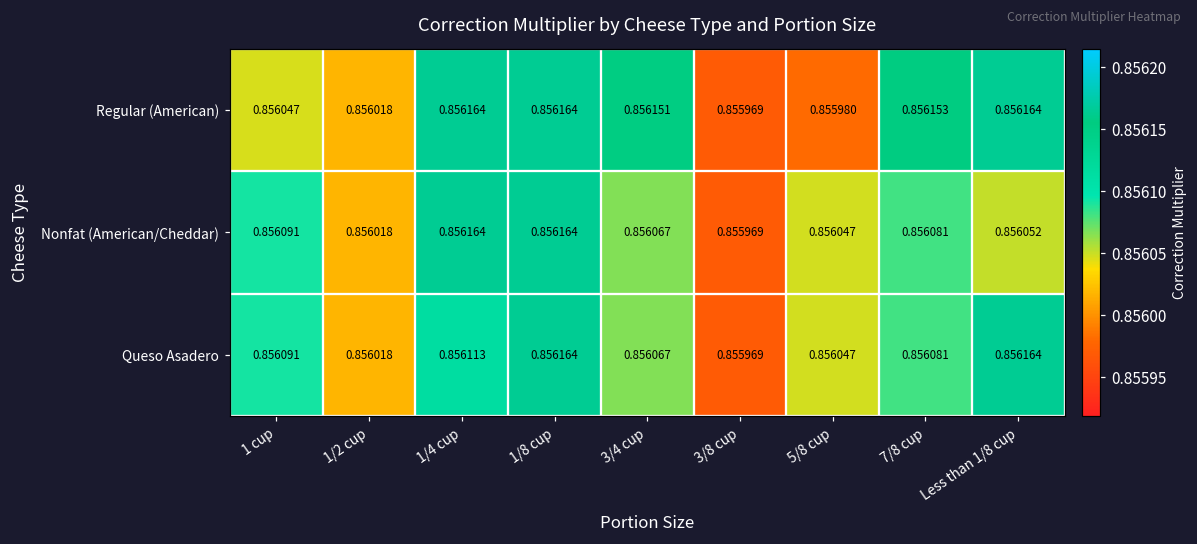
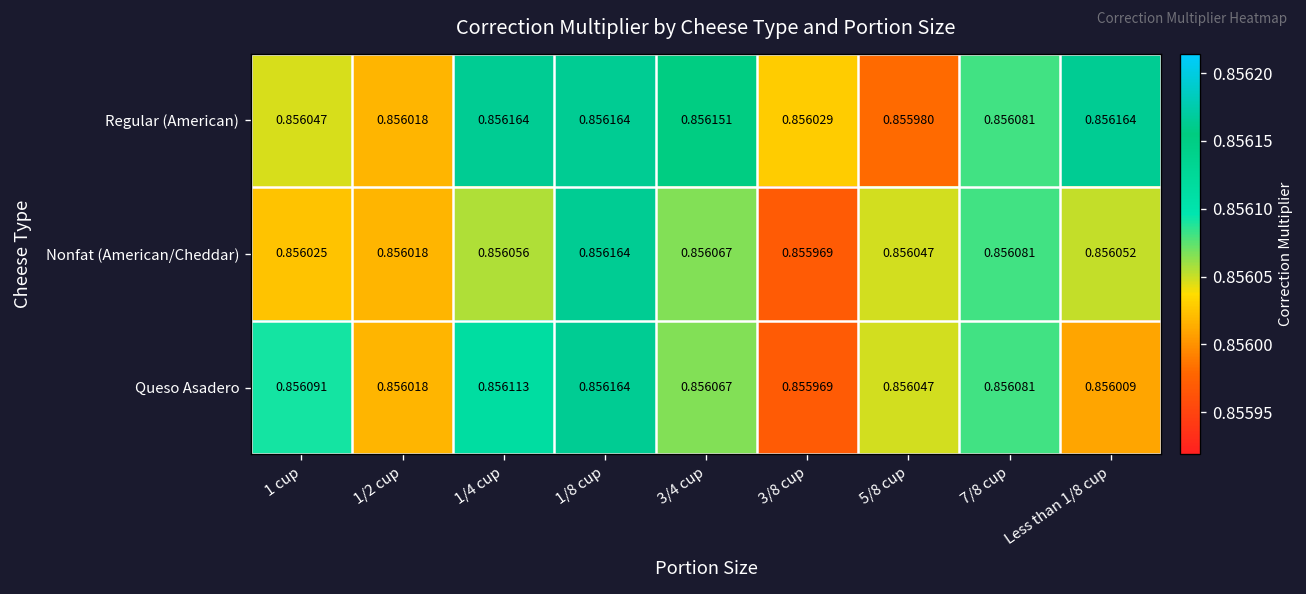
Regular (American), 3/8 cup: 0.855969 -> 0.856029
Regular (American), 7/8 cup: 0.856153 -> 0.856081
Nonfat (American/Cheddar), 1 cup: 0.856091 -> 0.856025
Nonfat (American/Cheddar), 1/4 cup: 0.856164 -> 0.856056
Queso Asadero, Less than 1/8 cup: 0.856164 -> 0.856009
